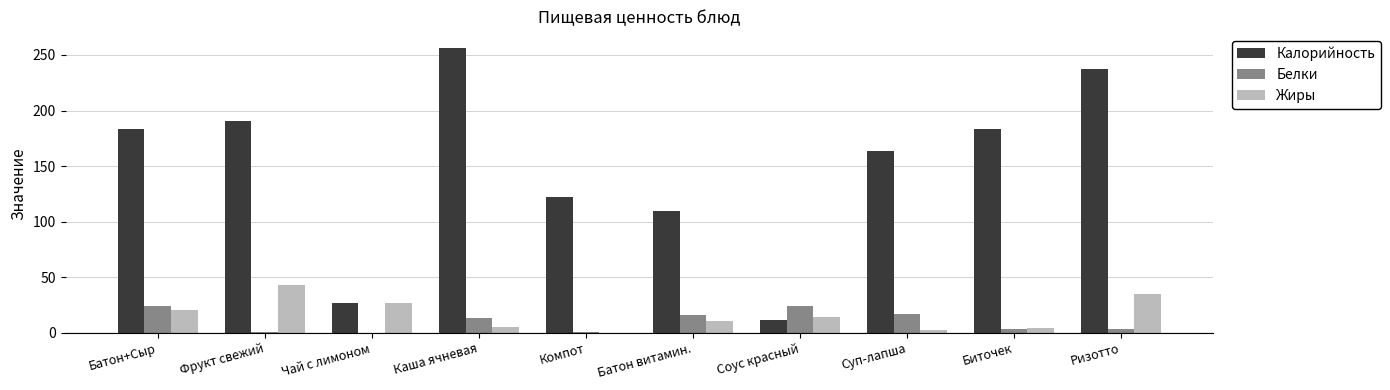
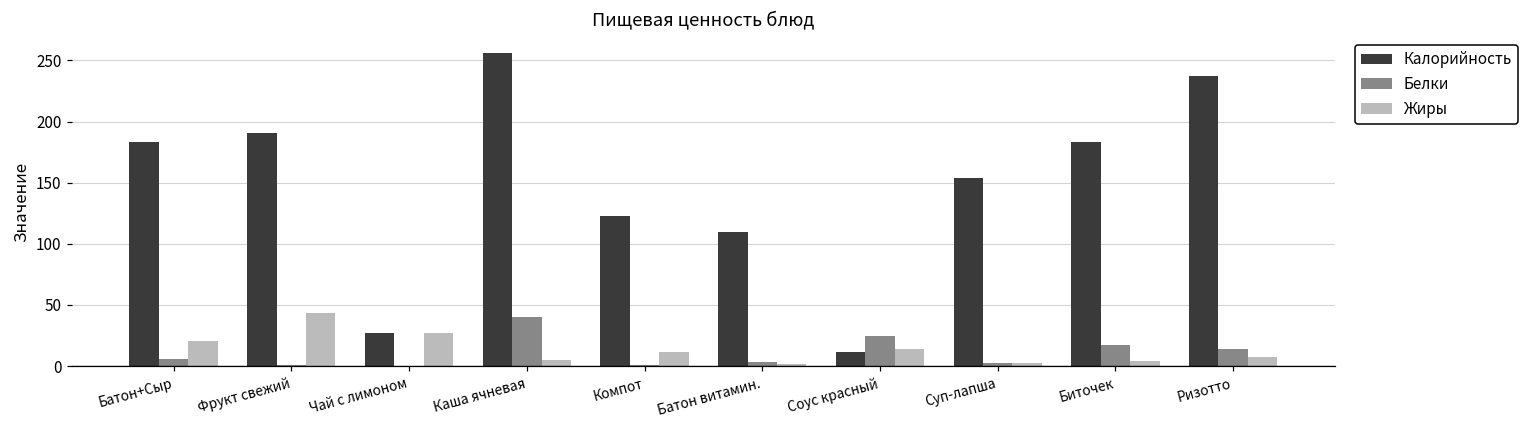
Белки, Батон+Сыр: 24 -> 6
Белки, Каша ячневая: 13 -> 40
Жиры, Компот: 0 -> 11
Белки, Батон витамин.: 16 -> 4
Жиры, Батон витамин.: 11 -> 1
Калорийность, Суп-лапша: 164 -> 154
Белки, Суп-лапша: 17 -> 2
Белки, Биточек: 4 -> 17
Белки, Ризотто: 4 -> 14
Жиры, Ризотто: 35 -> 7
